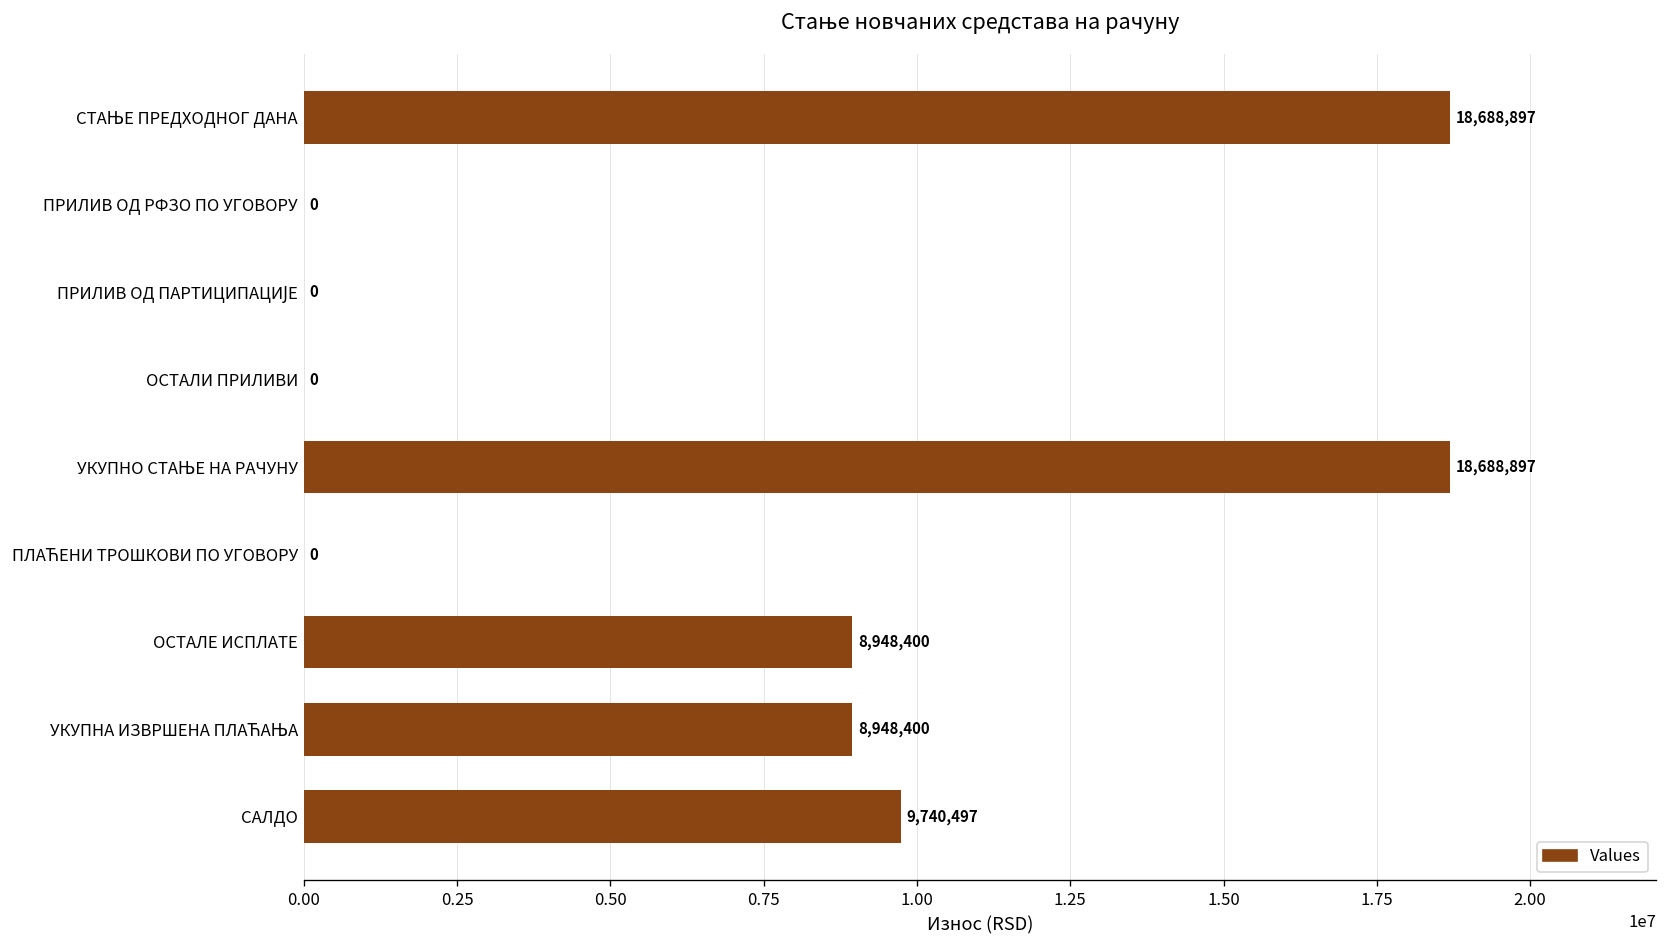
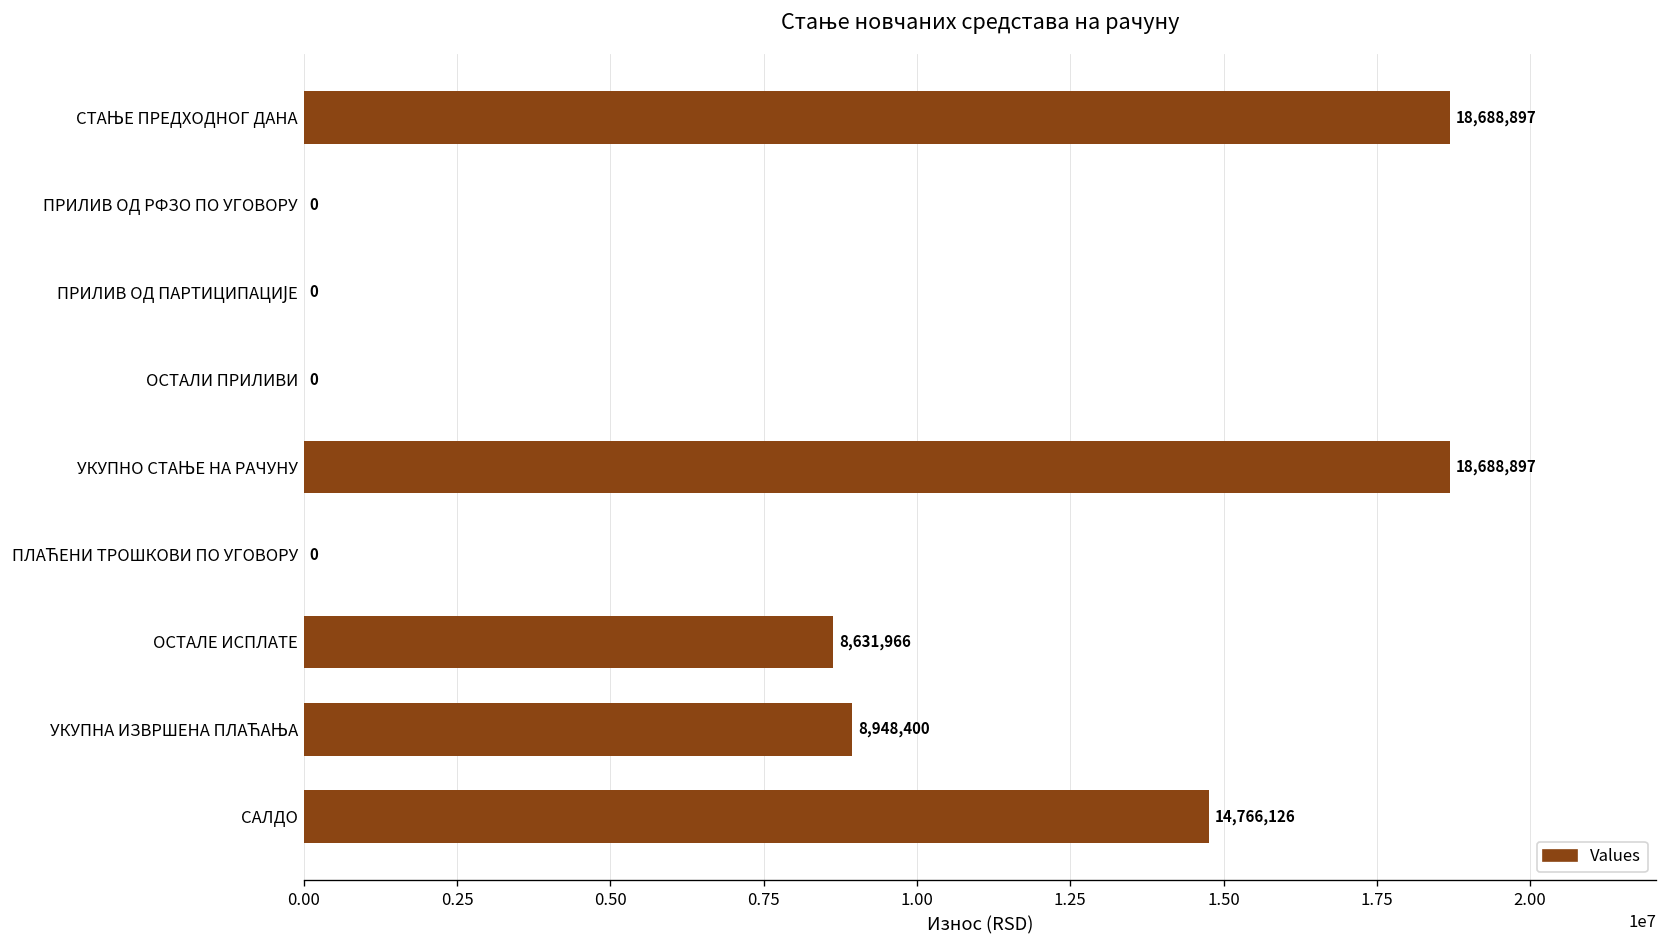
ОСТАЛЕ ИСПЛАТЕ: 8,948,400 -> 8,631,966
САЛДО: 9,740,497 -> 14,766,126
